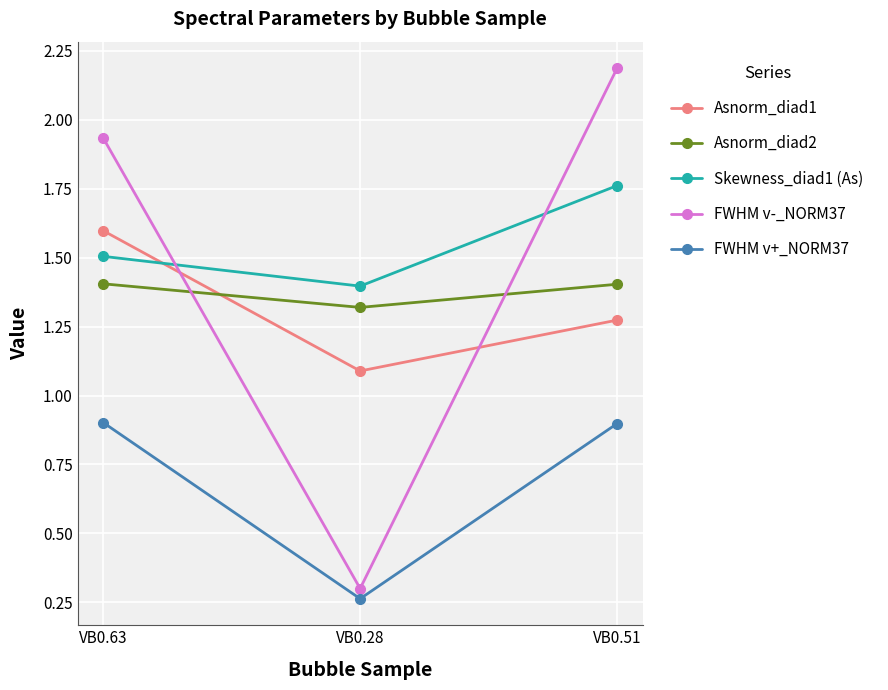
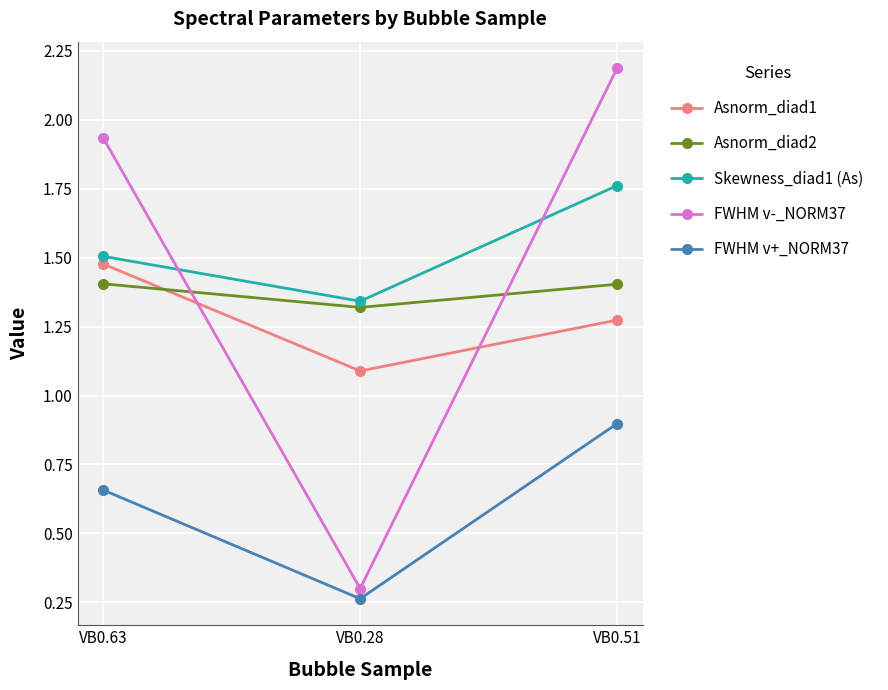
Asnorm_diad1, VB0.63: 1.60 -> 1.48
FWHM v+_NORM37, VB0.63: 0.90 -> 0.66
Skewness_diad1 (As), VB0.28: 1.40 -> 1.34
